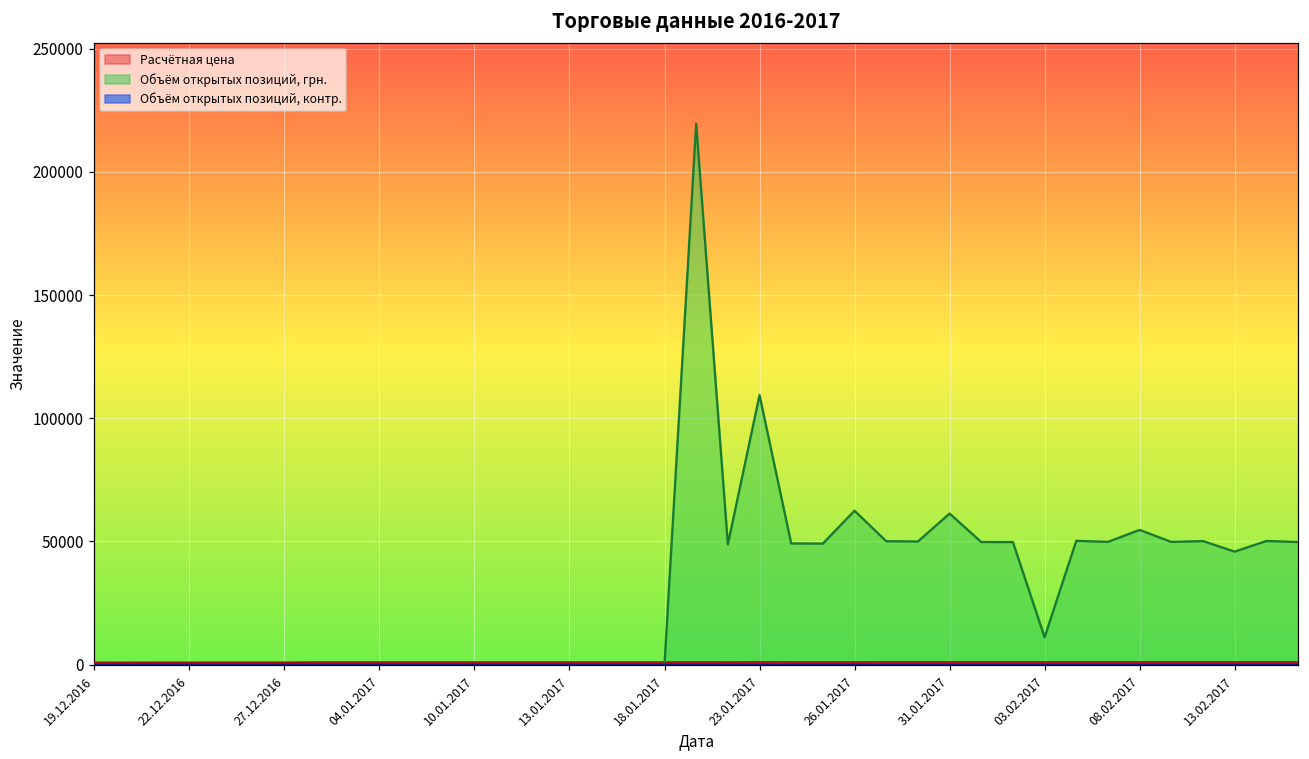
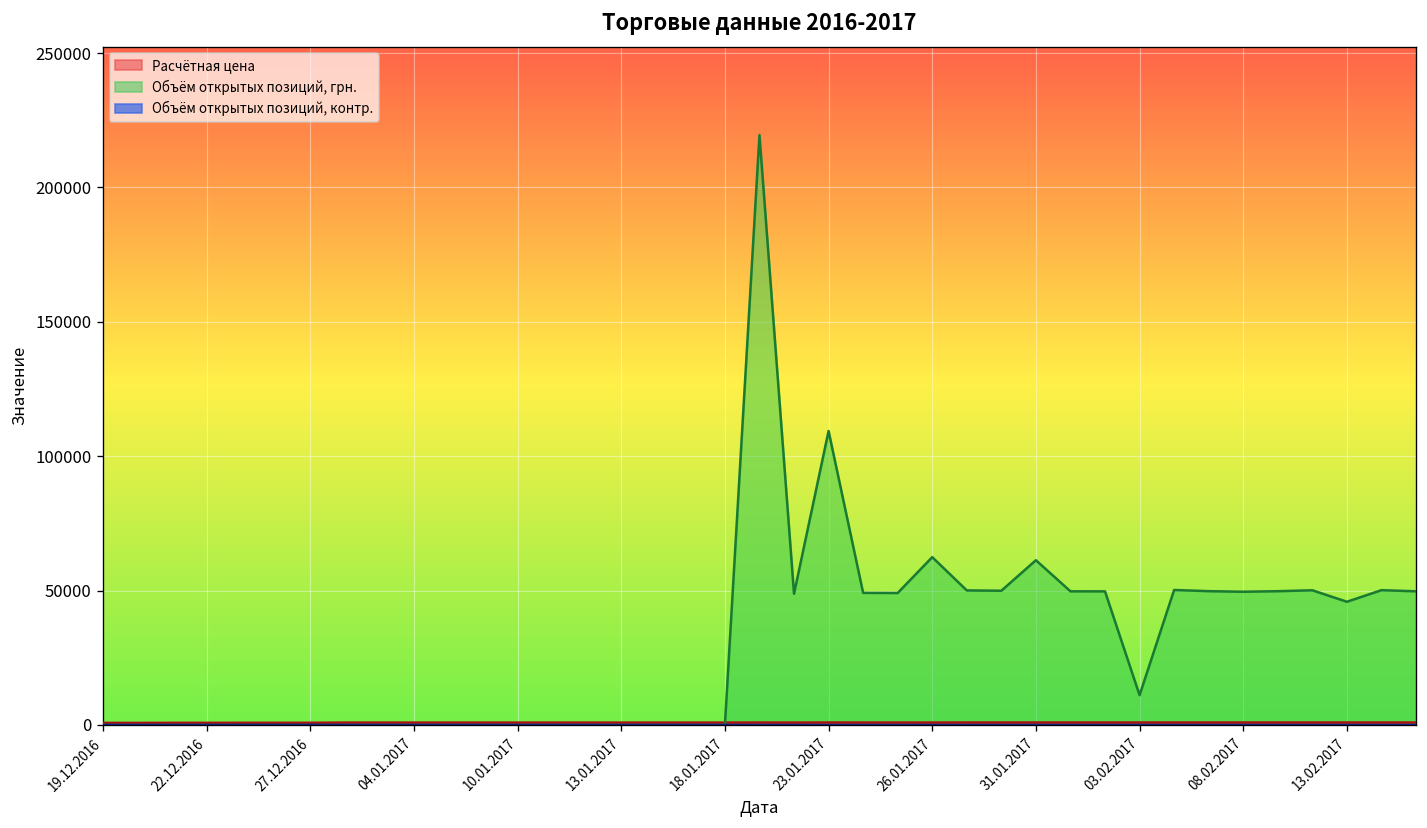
Объём открытых позиций, грн., 08.02.2017: 55000 -> 50000
